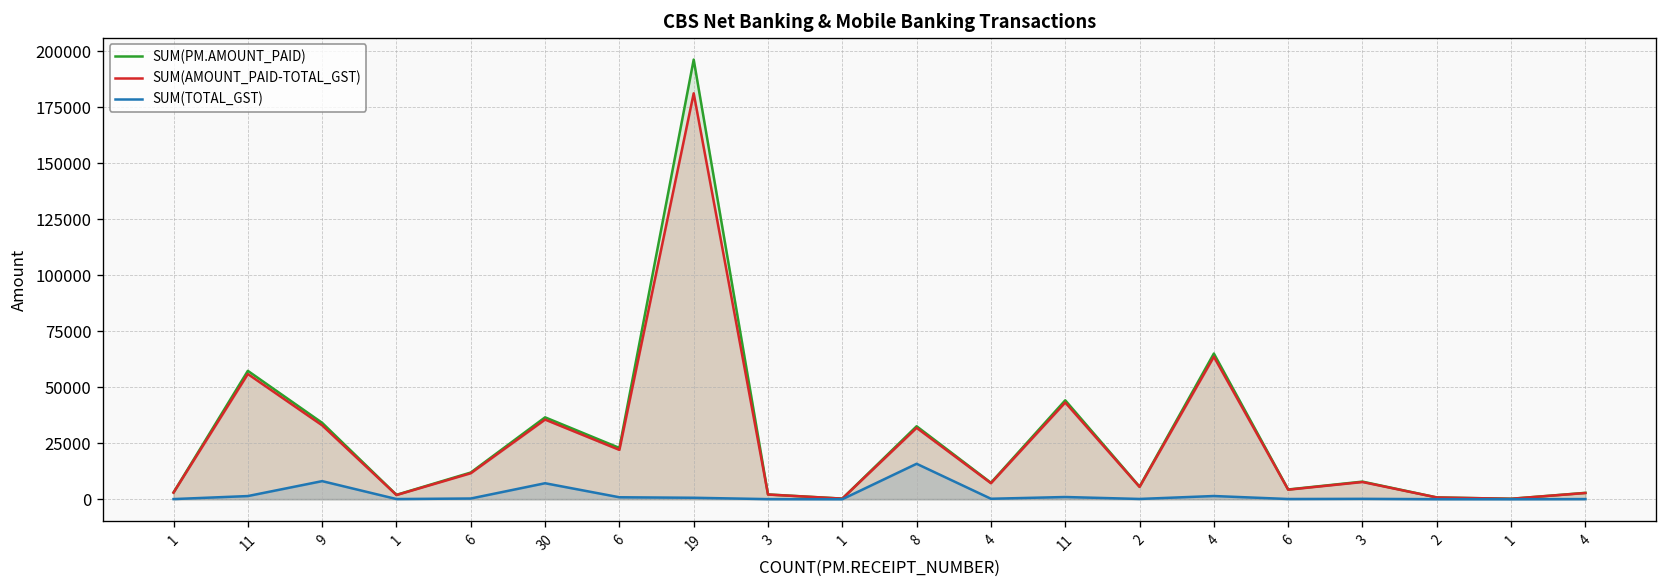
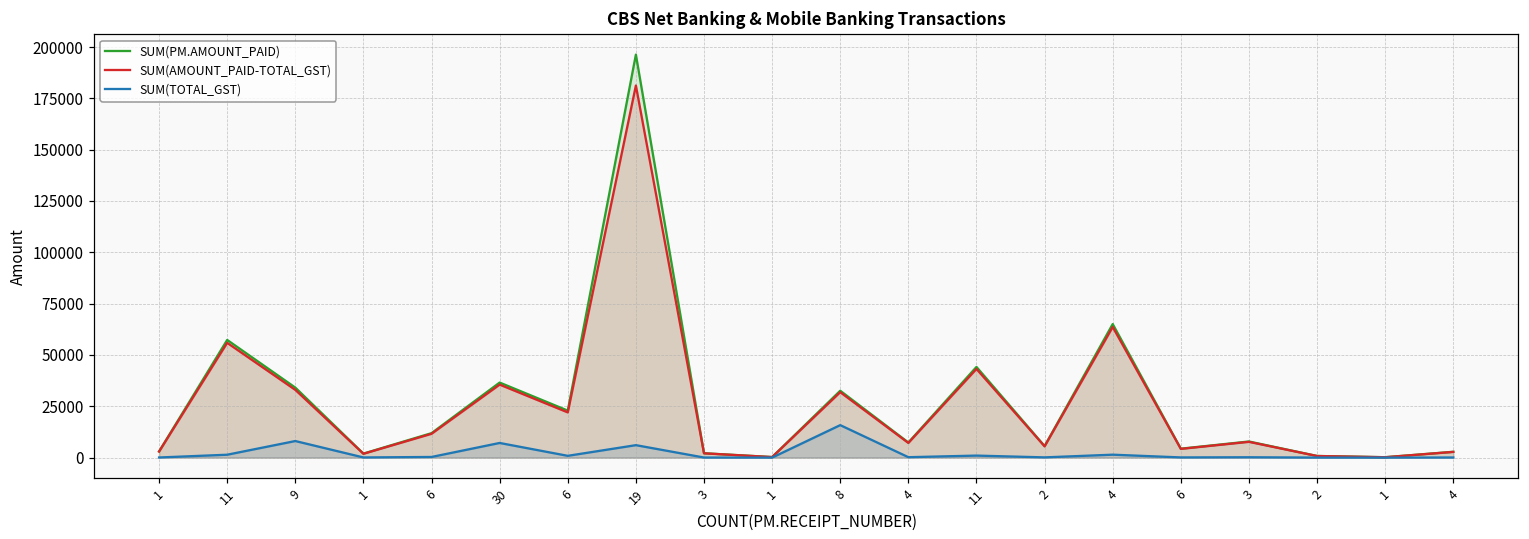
SUM(TOTAL_GST), 19: 1000 -> 6000
